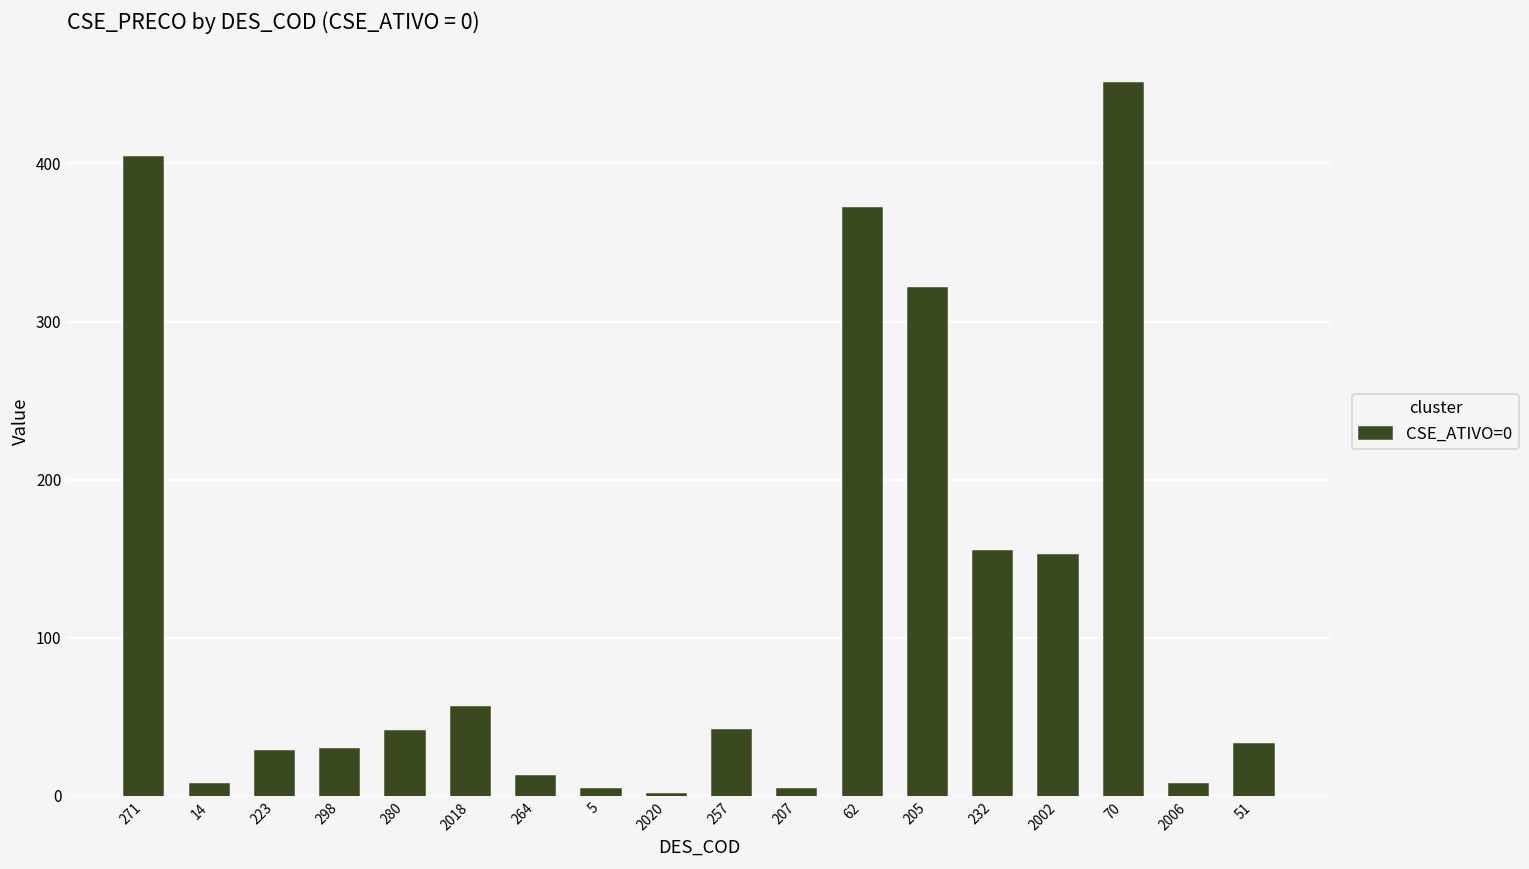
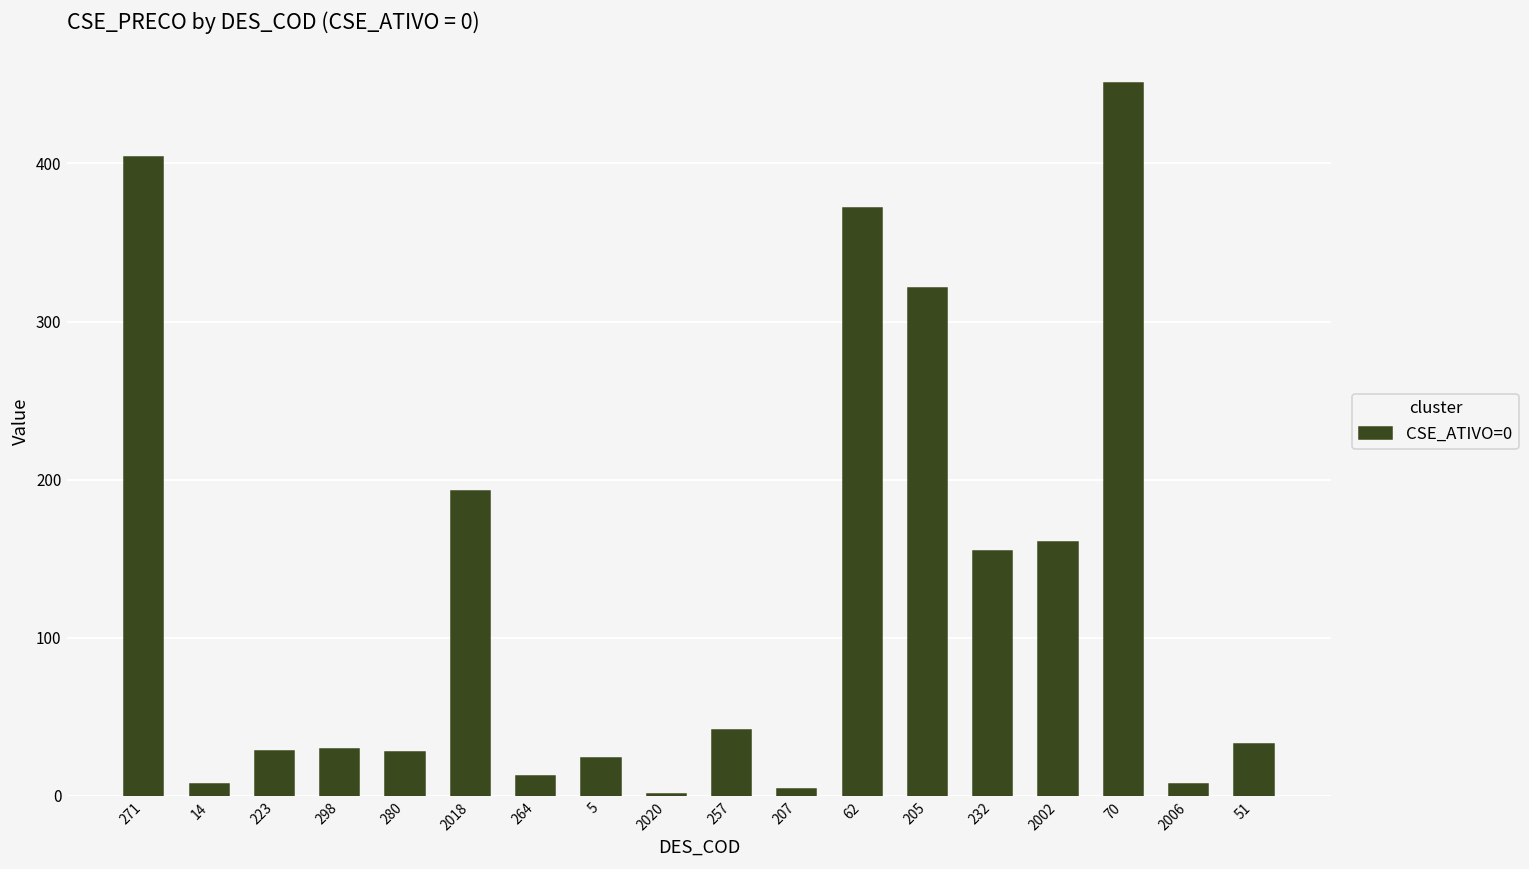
280: 41 -> 28
2018: 56 -> 193
5: 4 -> 24
2002: 152 -> 160
